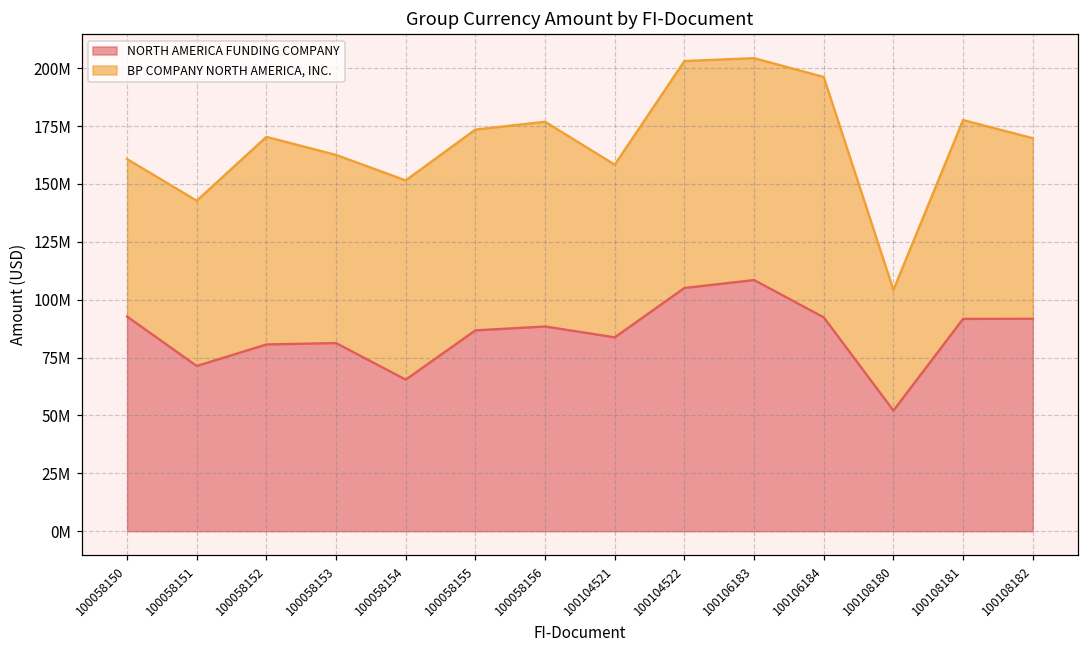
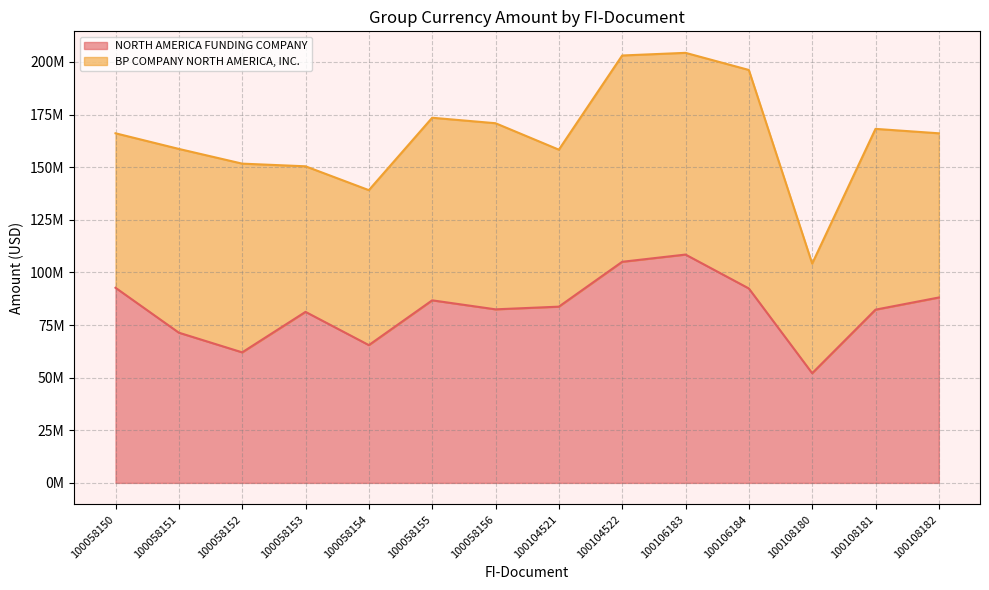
BP COMPANY NORTH AMERICA, INC., 100058150: 68000000 -> 73000000
BP COMPANY NORTH AMERICA, INC., 100058151: 71000000 -> 87000000
NORTH AMERICA FUNDING COMPANY, 100058152: 81000000 -> 62000000
BP COMPANY NORTH AMERICA, INC., 100058153: 81000000 -> 69000000
BP COMPANY NORTH AMERICA, INC., 100058154: 86000000 -> 74000000
NORTH AMERICA FUNDING COMPANY, 100058156: 88000000 -> 82000000
NORTH AMERICA FUNDING COMPANY, 100108181: 92000000 -> 82000000
NORTH AMERICA FUNDING COMPANY, 100108182: 92000000 -> 88000000
